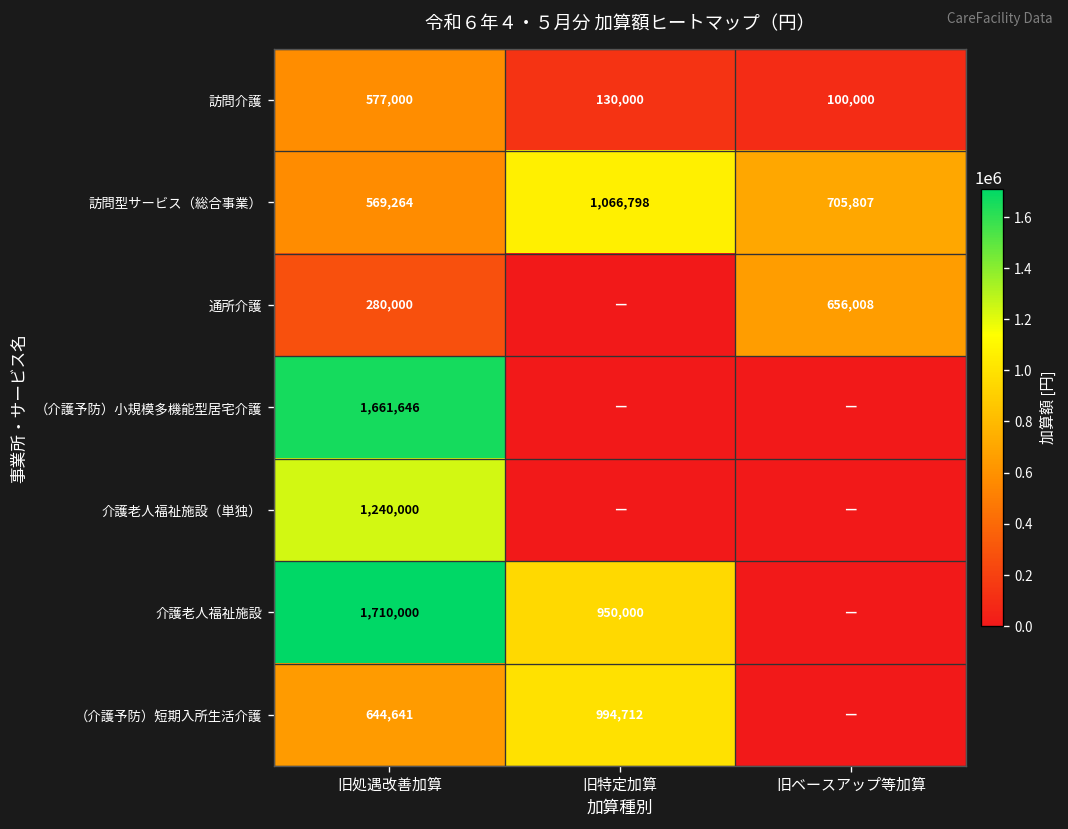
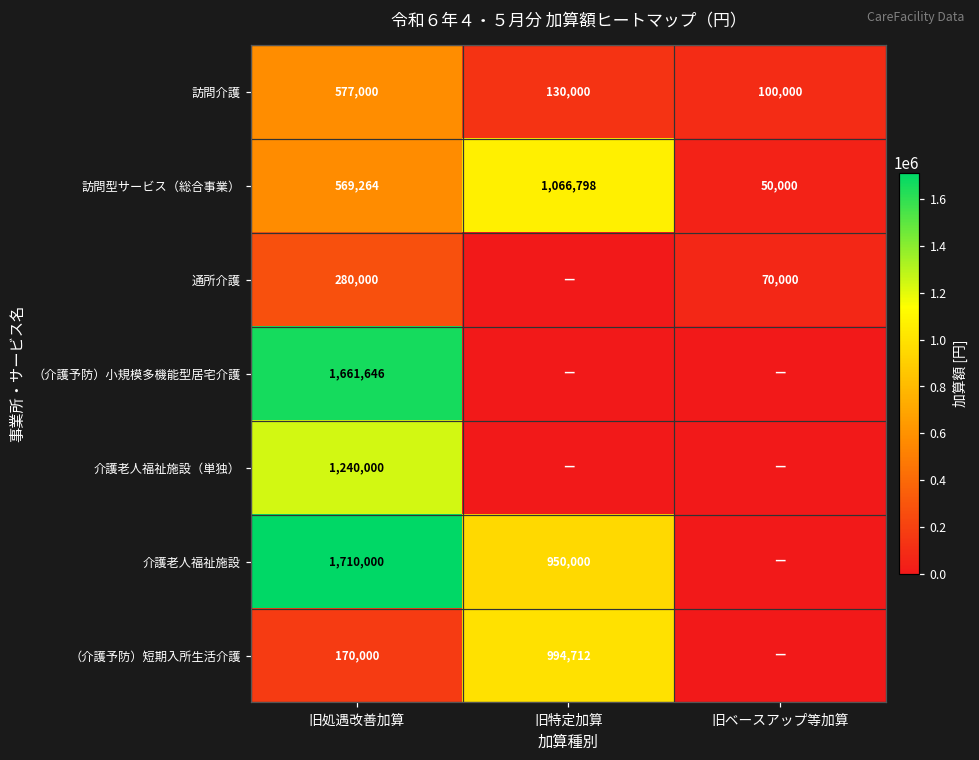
訪問型サービス（総合事業）, 旧ベースアップ等加算: 705,807 -> 50,000
通所介護, 旧ベースアップ等加算: 656,008 -> 70,000
（介護予防）短期入所生活介護, 旧処遇改善加算: 644,641 -> 170,000
